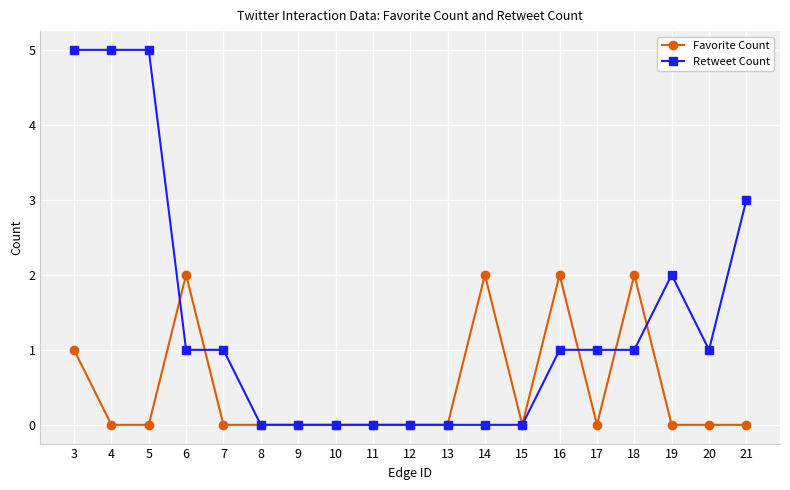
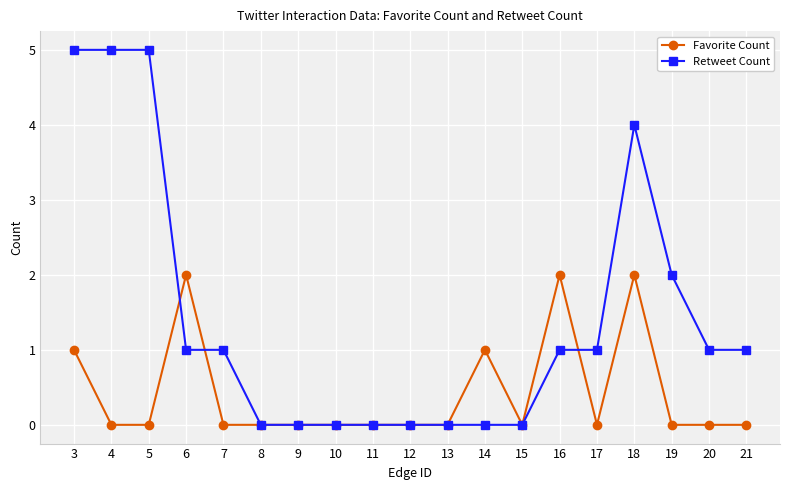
Favorite Count, 14: 2 -> 1
Retweet Count, 18: 1 -> 4
Retweet Count, 21: 3 -> 1
